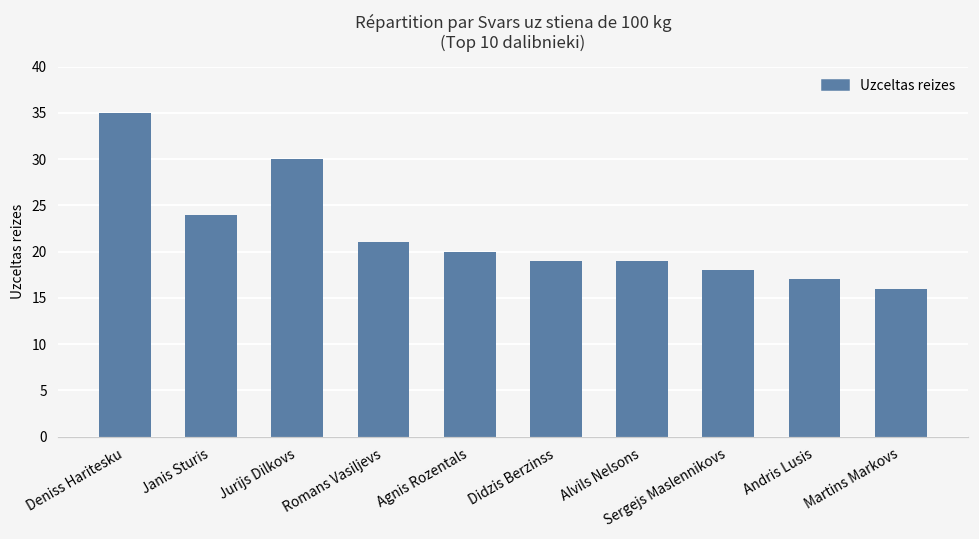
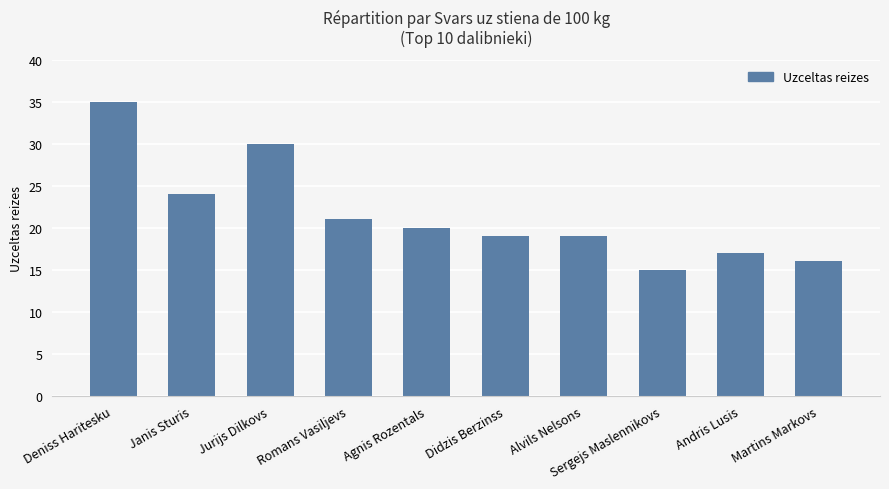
Sergejs Maslennikovs: 18 -> 15
